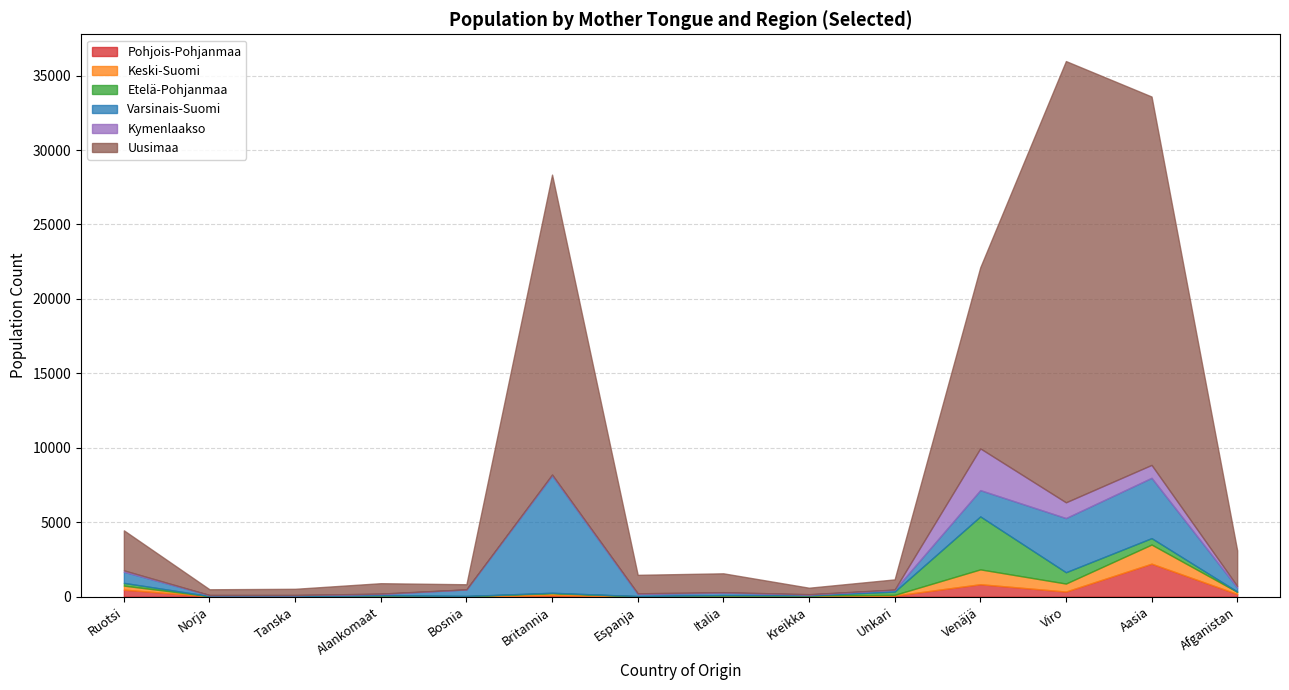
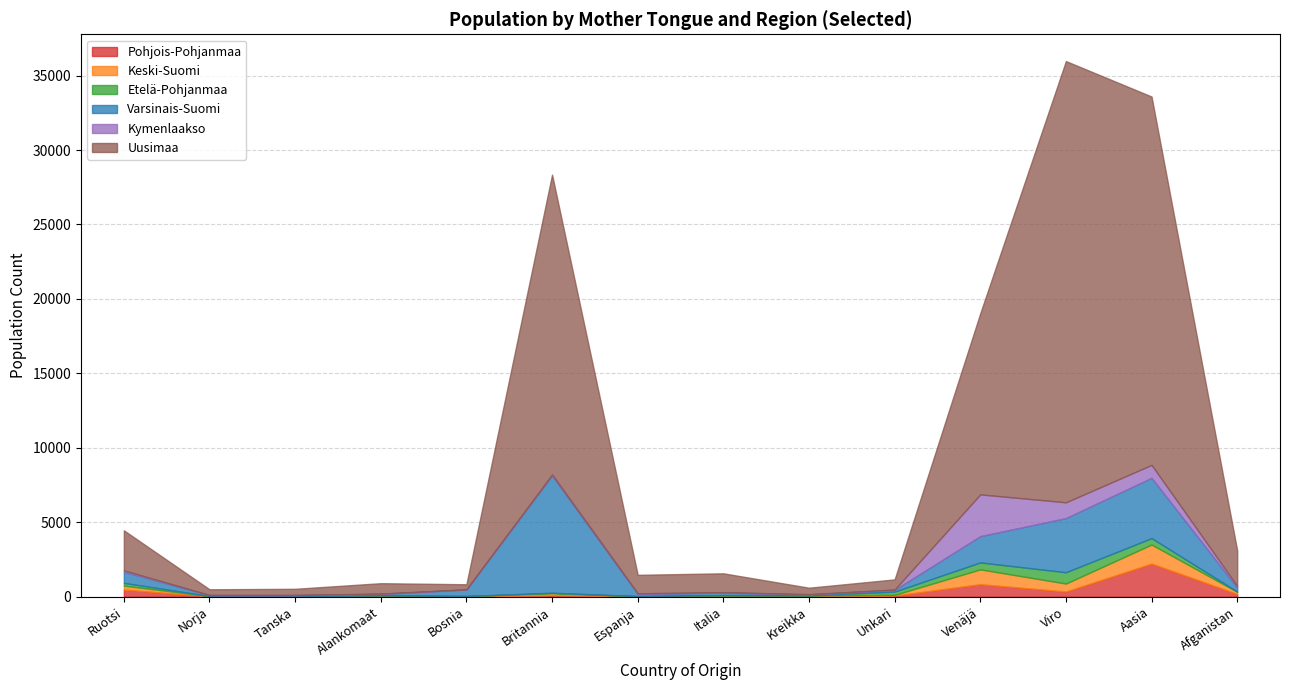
Etelä-Pohjanmaa, Venäjä: 3600 -> 500
